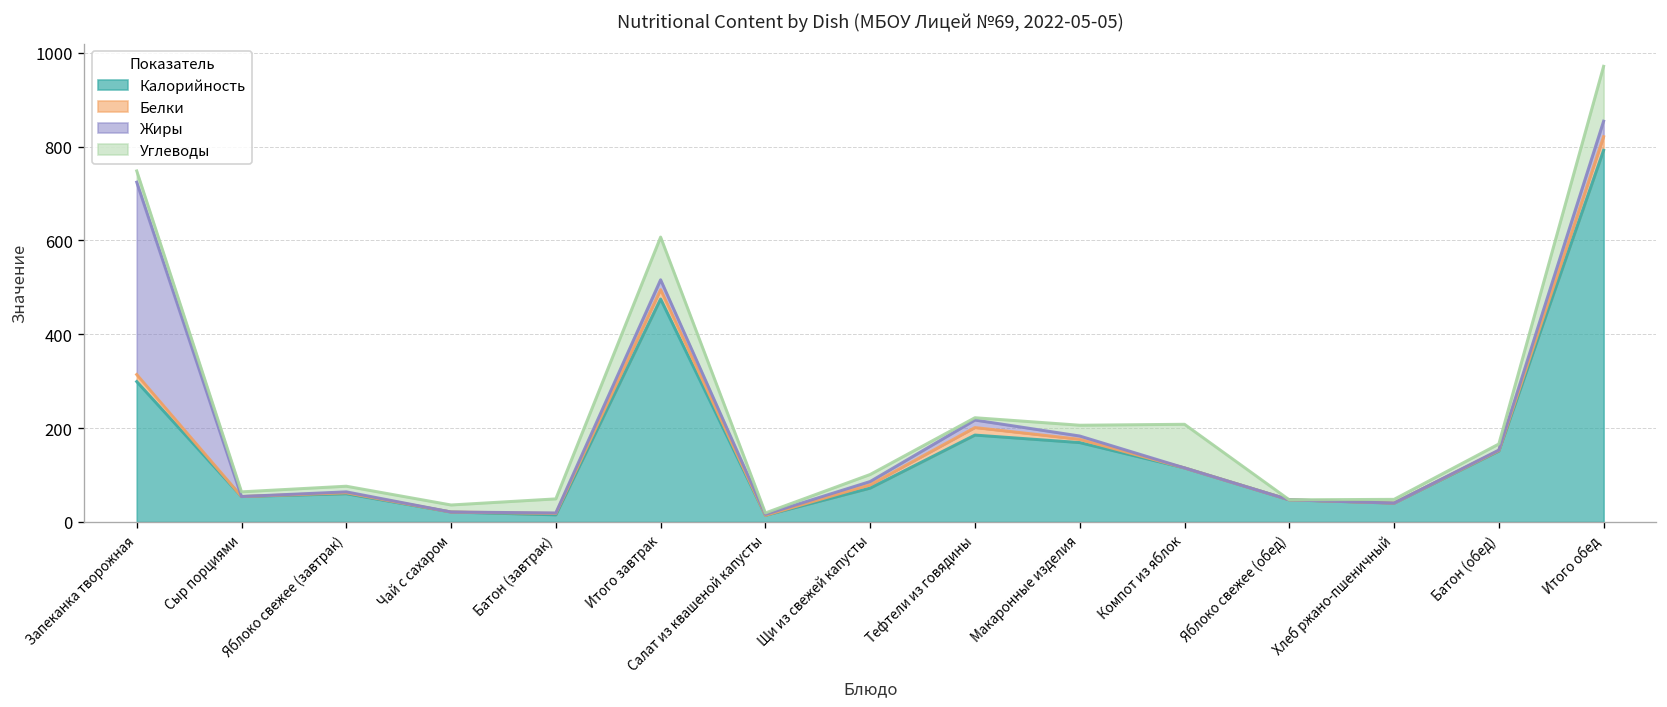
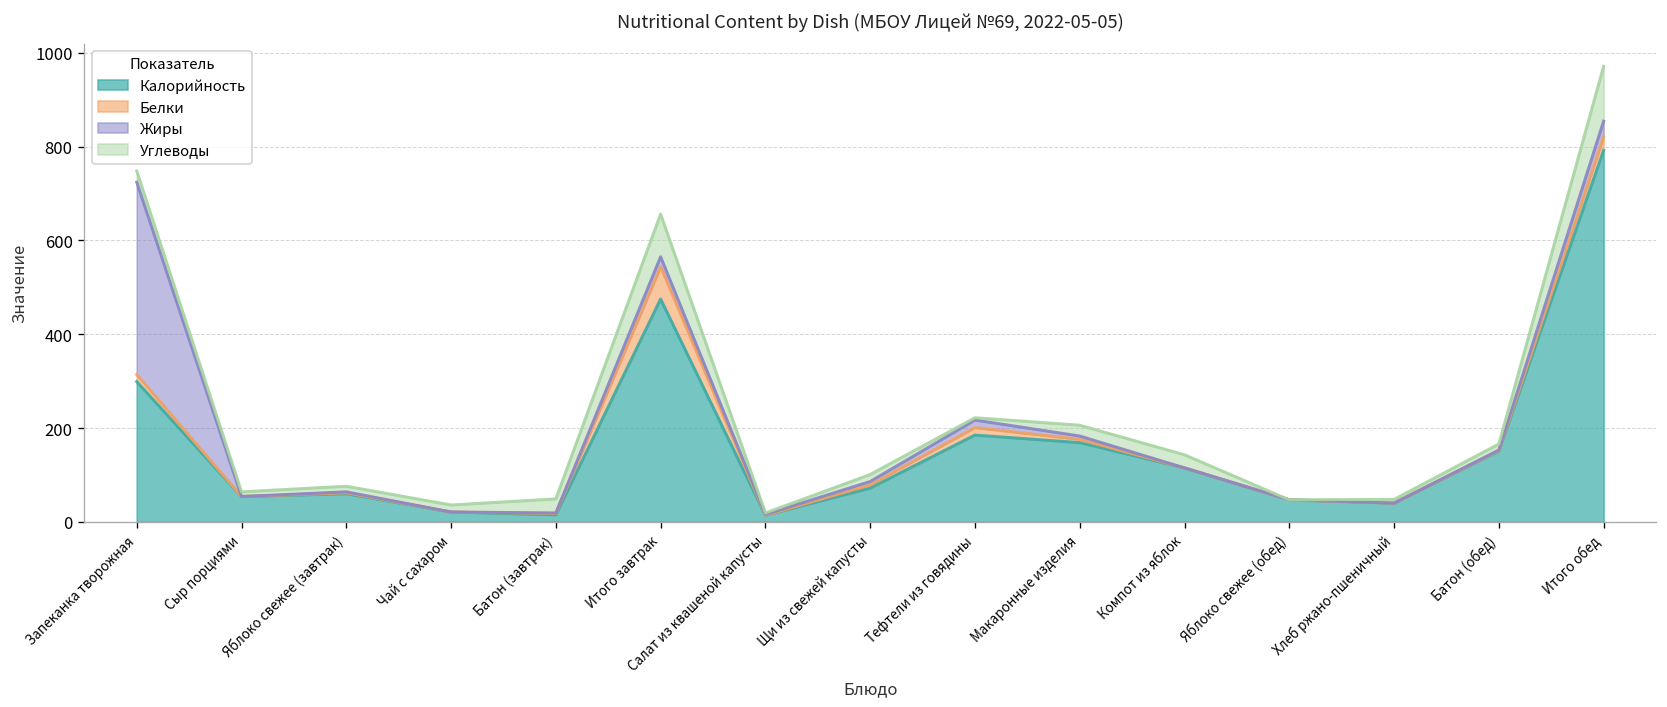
Белки, Итого завтрак: 20 -> 70
Углеводы, Компот из яблок: 90 -> 30
